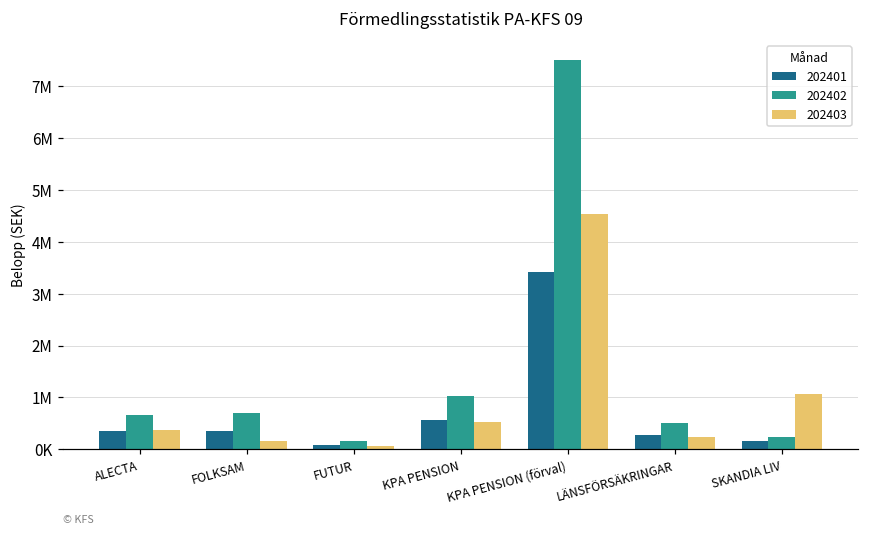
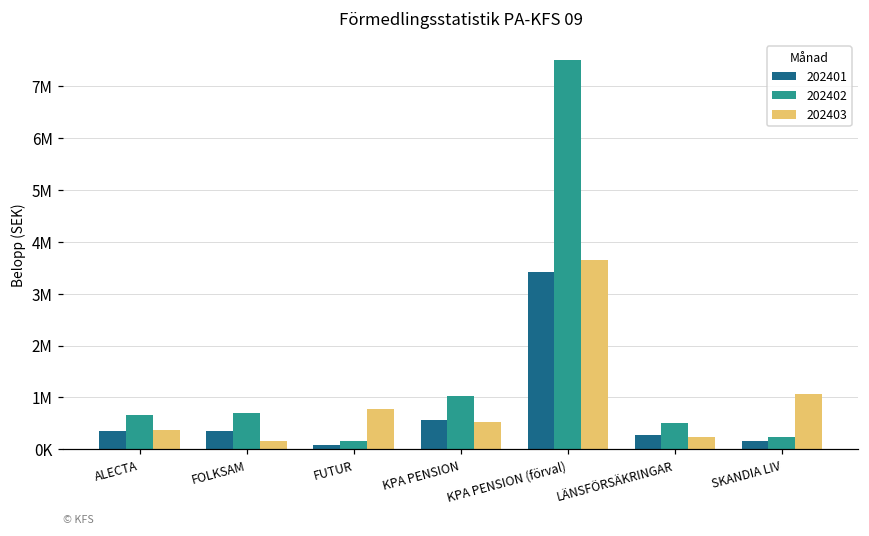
202403, FUTUR: 100000 -> 800000
202403, KPA PENSION (förval): 4500000 -> 3700000
